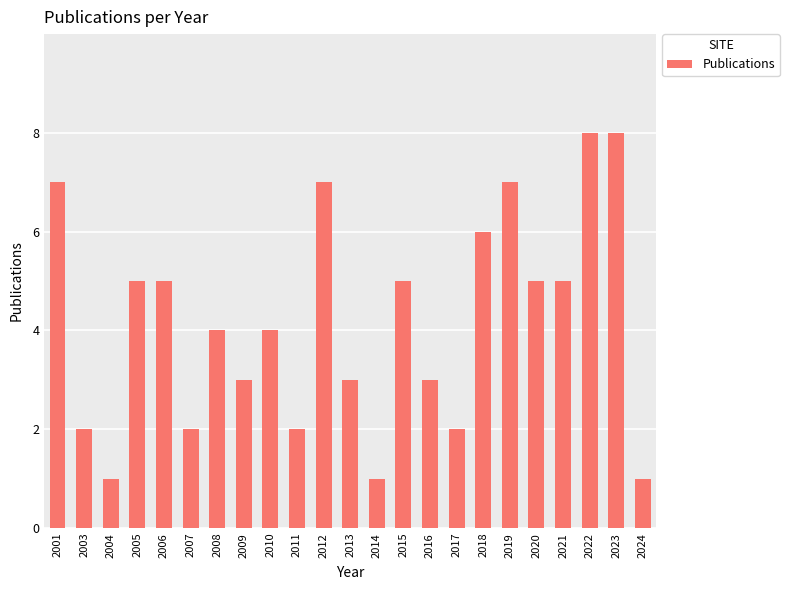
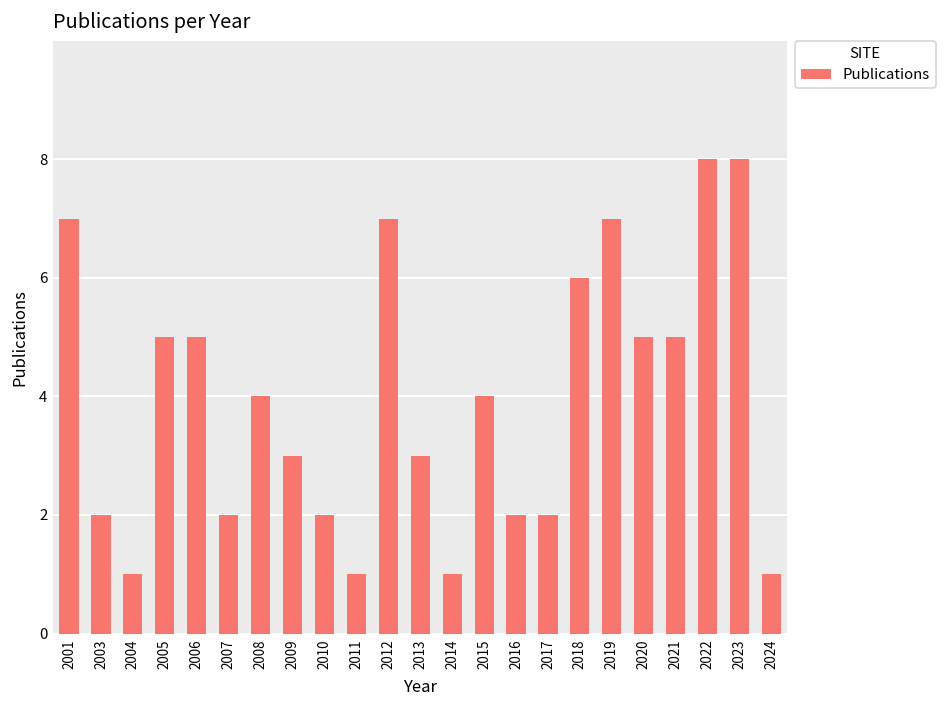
2010: 4 -> 2
2011: 2 -> 1
2015: 5 -> 4
2016: 3 -> 2
